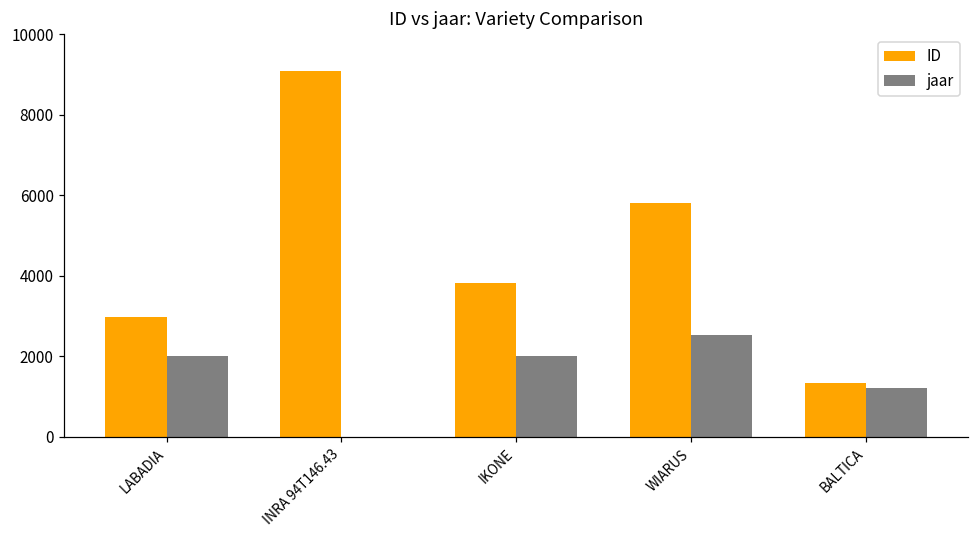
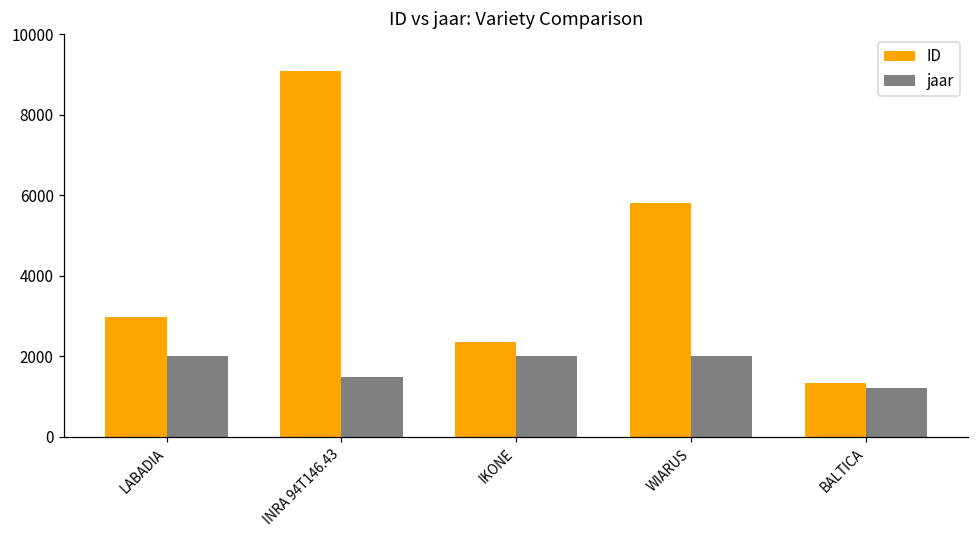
jaar, INRA 94T146.43: 0 -> 1500
ID, IKONE: 3800 -> 2300
jaar, WIARUS: 2500 -> 2000
